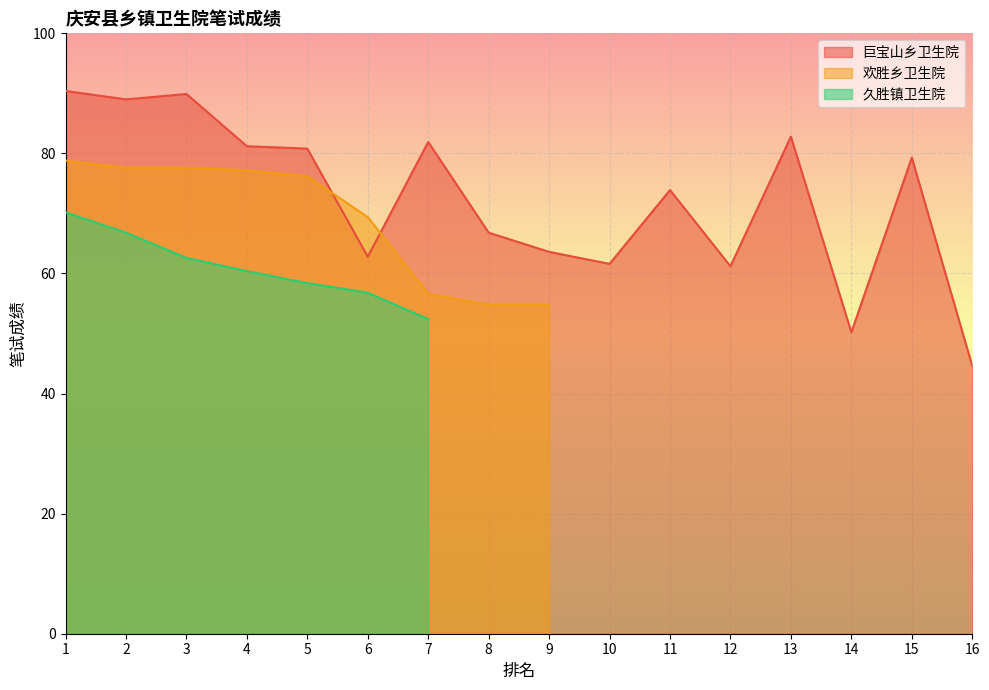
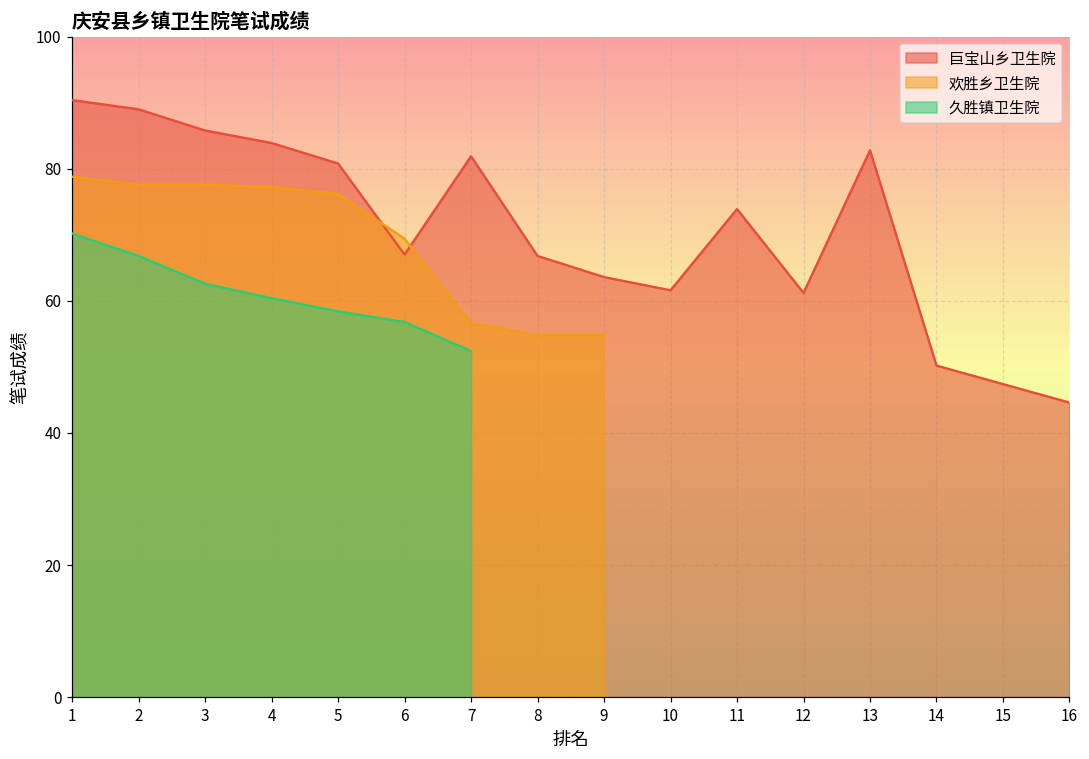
巨宝山乡卫生院, 3: 90 -> 86
巨宝山乡卫生院, 4: 81 -> 84
巨宝山乡卫生院, 6: 63 -> 67
巨宝山乡卫生院, 15: 79 -> 47
